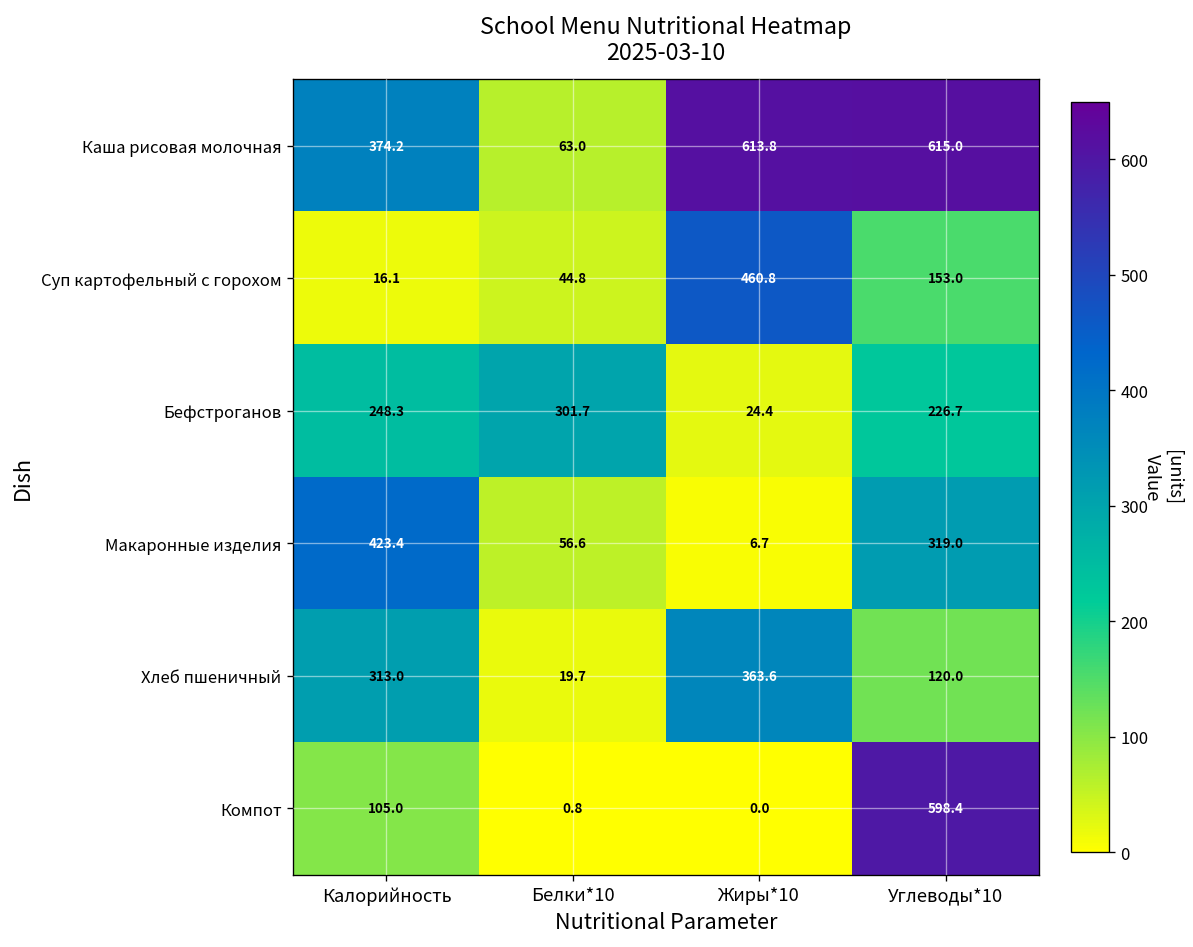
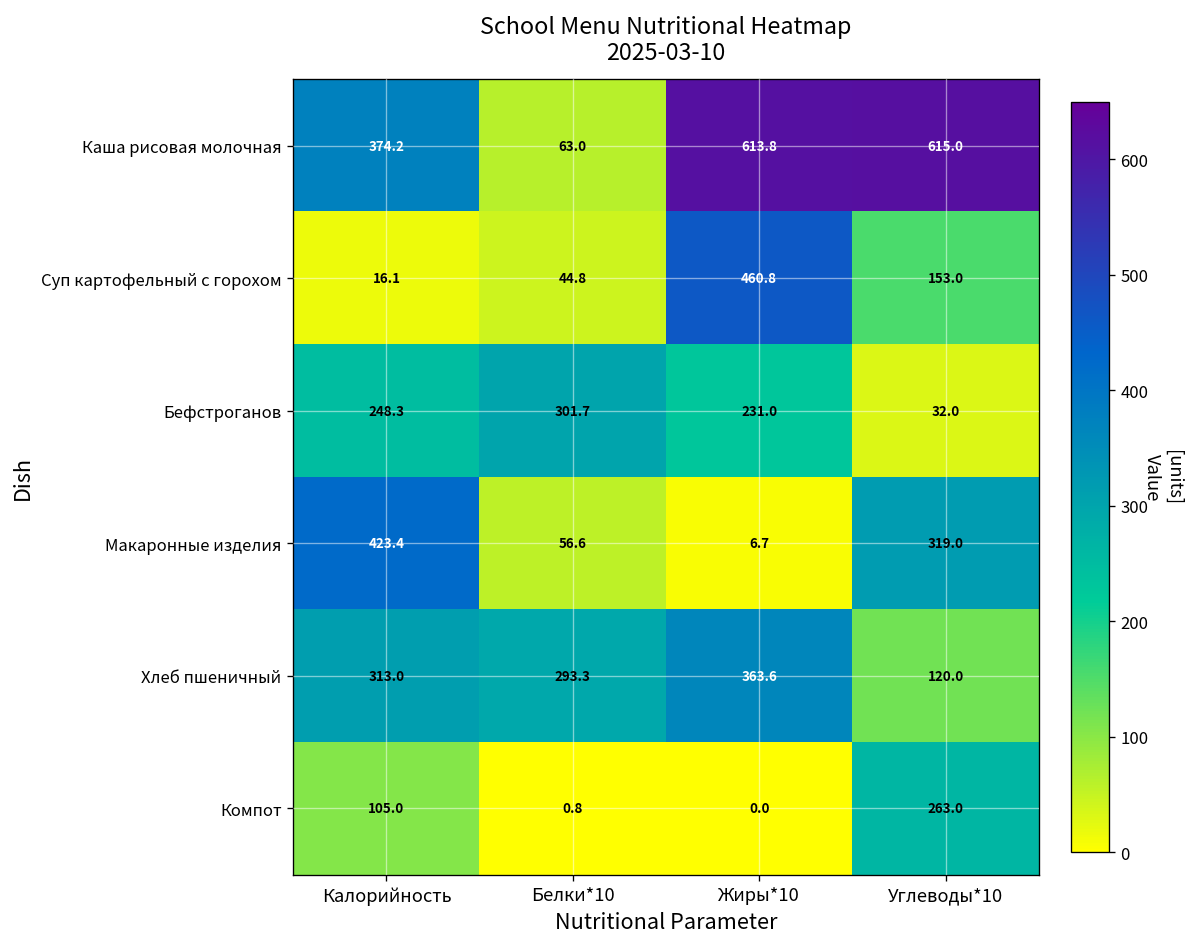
Бефстроганов, Жиры*10: 24.4 -> 231.0
Бефстроганов, Углеводы*10: 226.7 -> 32.0
Хлеб пшеничный, Белки*10: 19.7 -> 293.3
Компот, Углеводы*10: 598.4 -> 263.0
